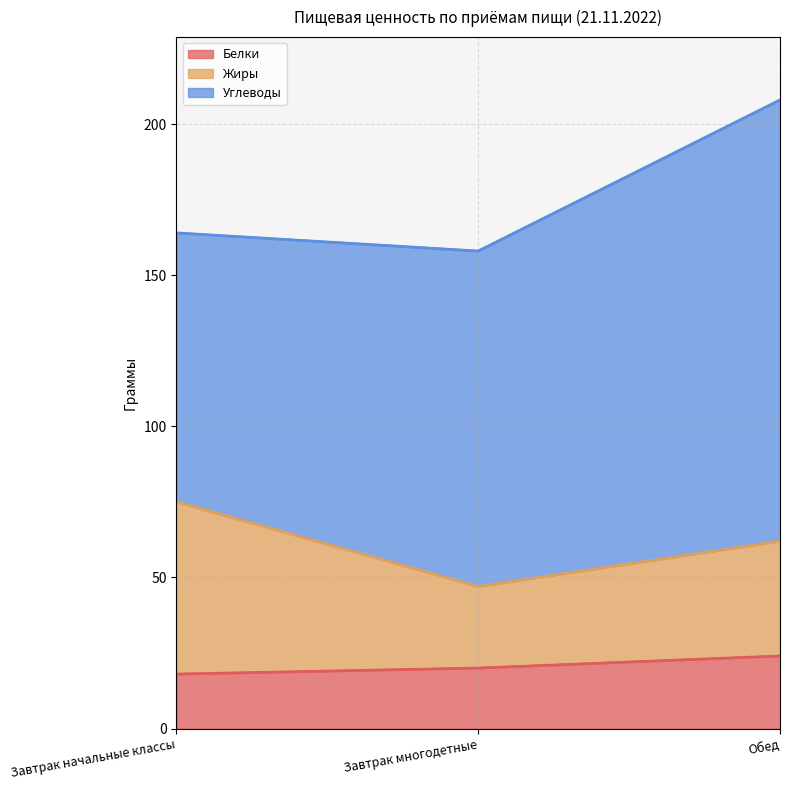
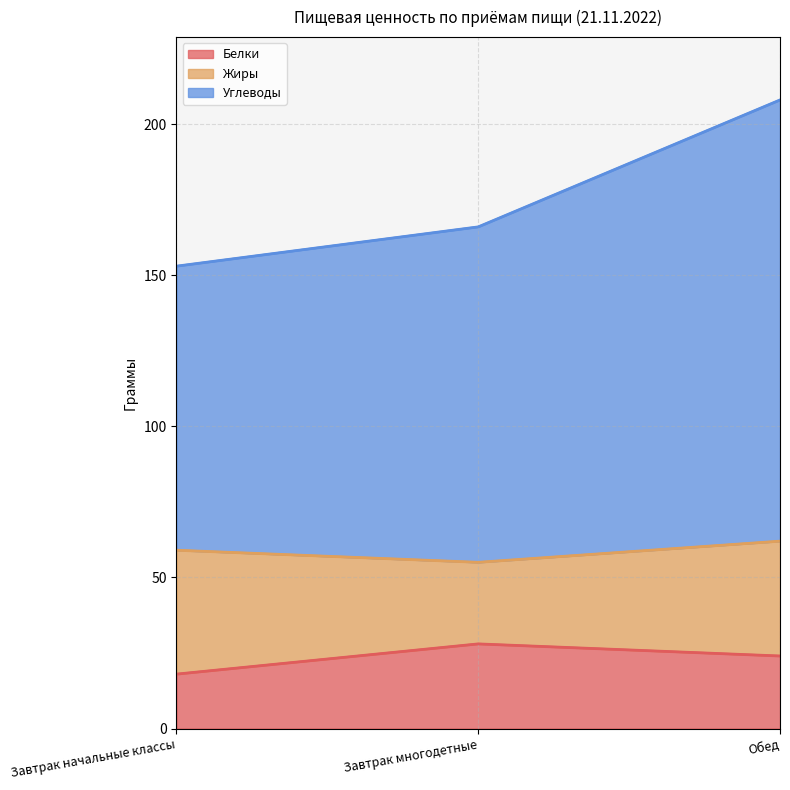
Жиры, Завтрак начальные классы: 57 -> 41
Углеводы, Завтрак начальные классы: 89 -> 94
Белки, Завтрак многодетные: 20 -> 28
